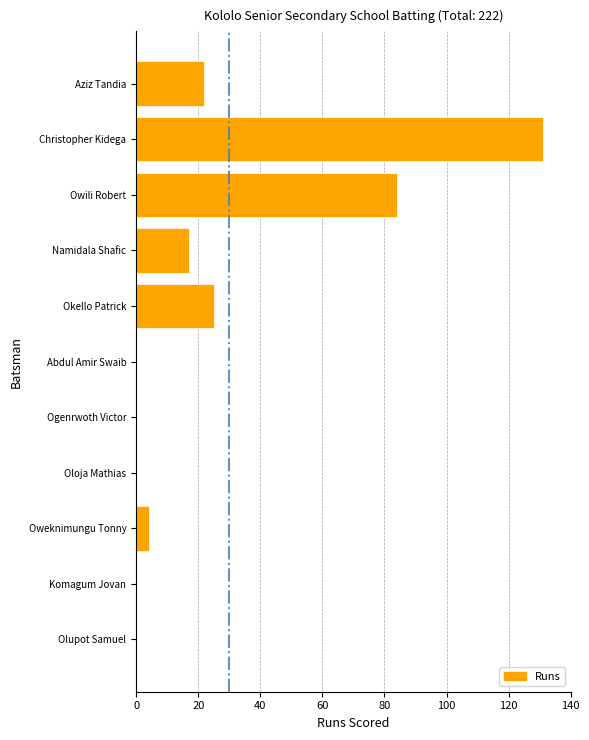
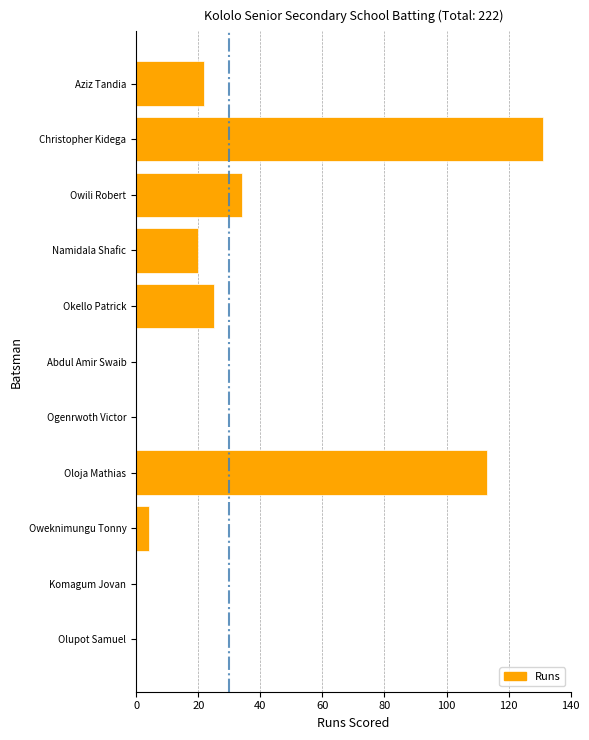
Owili Robert: 84 -> 34
Namidala Shafic: 17 -> 20
Oloja Mathias: 0 -> 113
